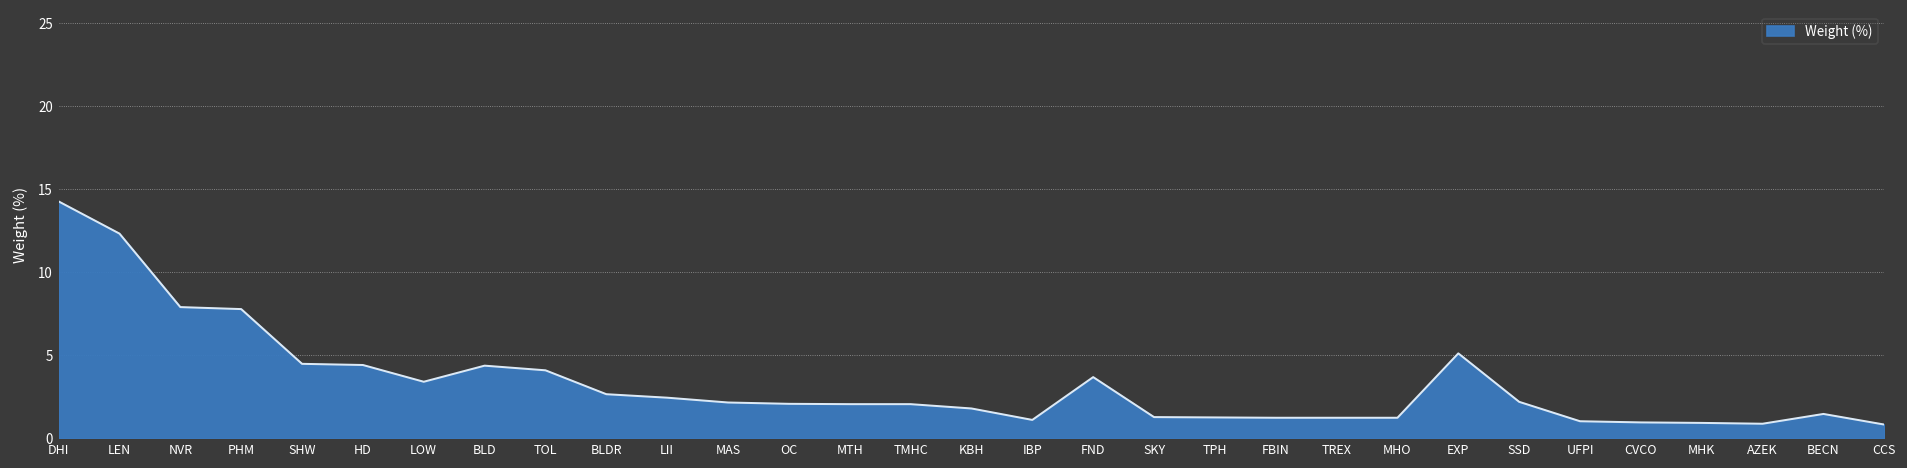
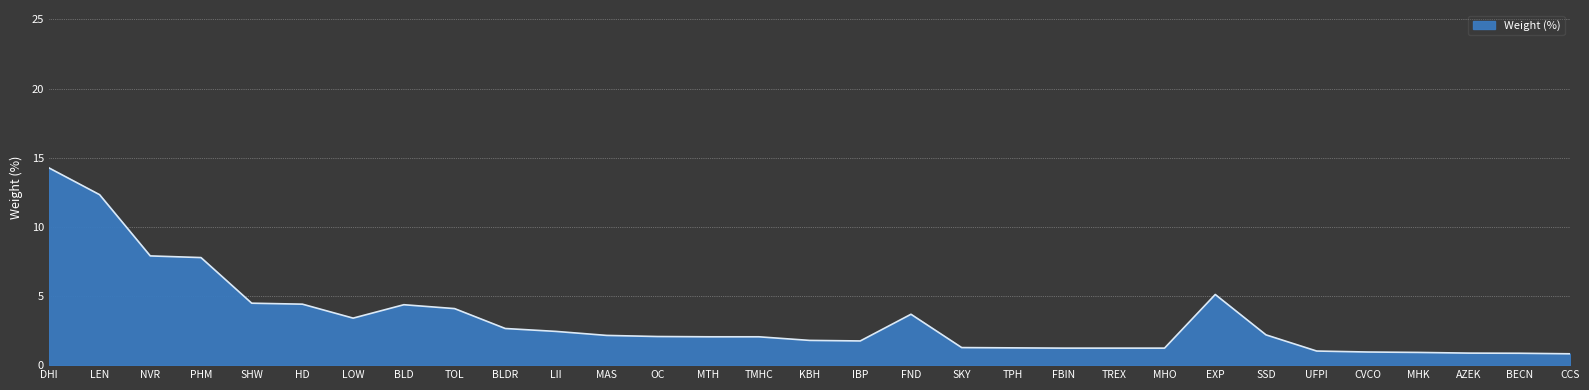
IBP: 1.1 -> 1.8
BECN: 1.5 -> 0.9
